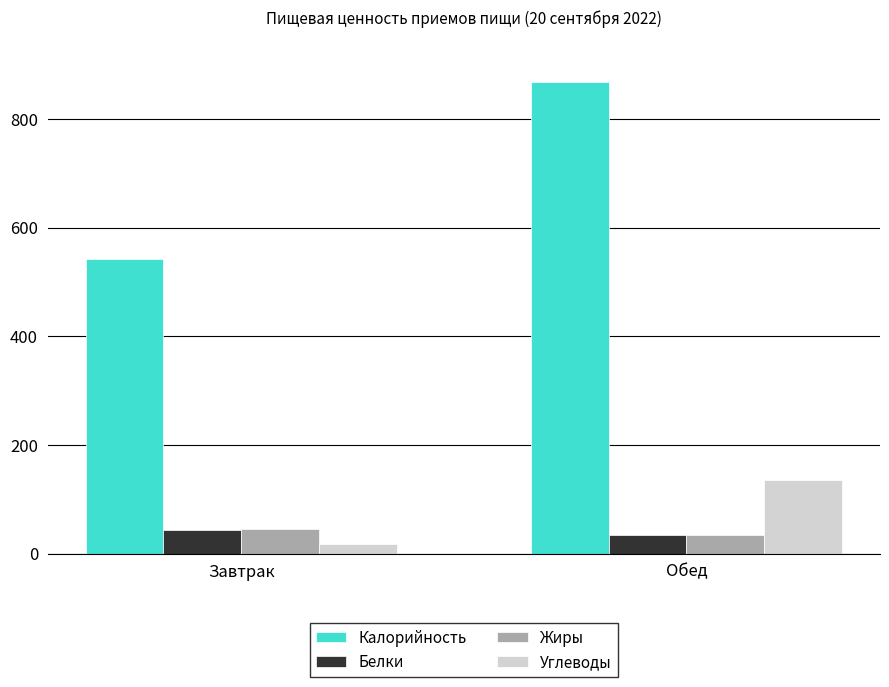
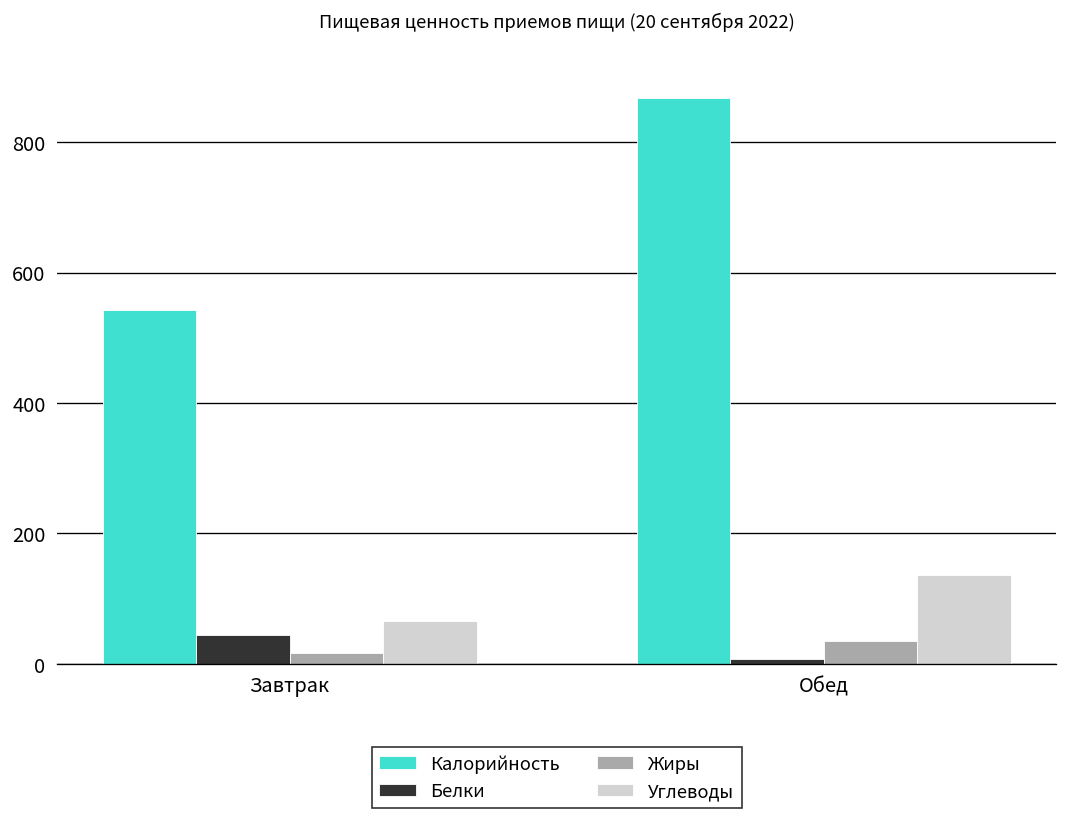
Жиры, Завтрак: 50 -> 20
Углеводы, Завтрак: 20 -> 70
Белки, Обед: 30 -> 10
